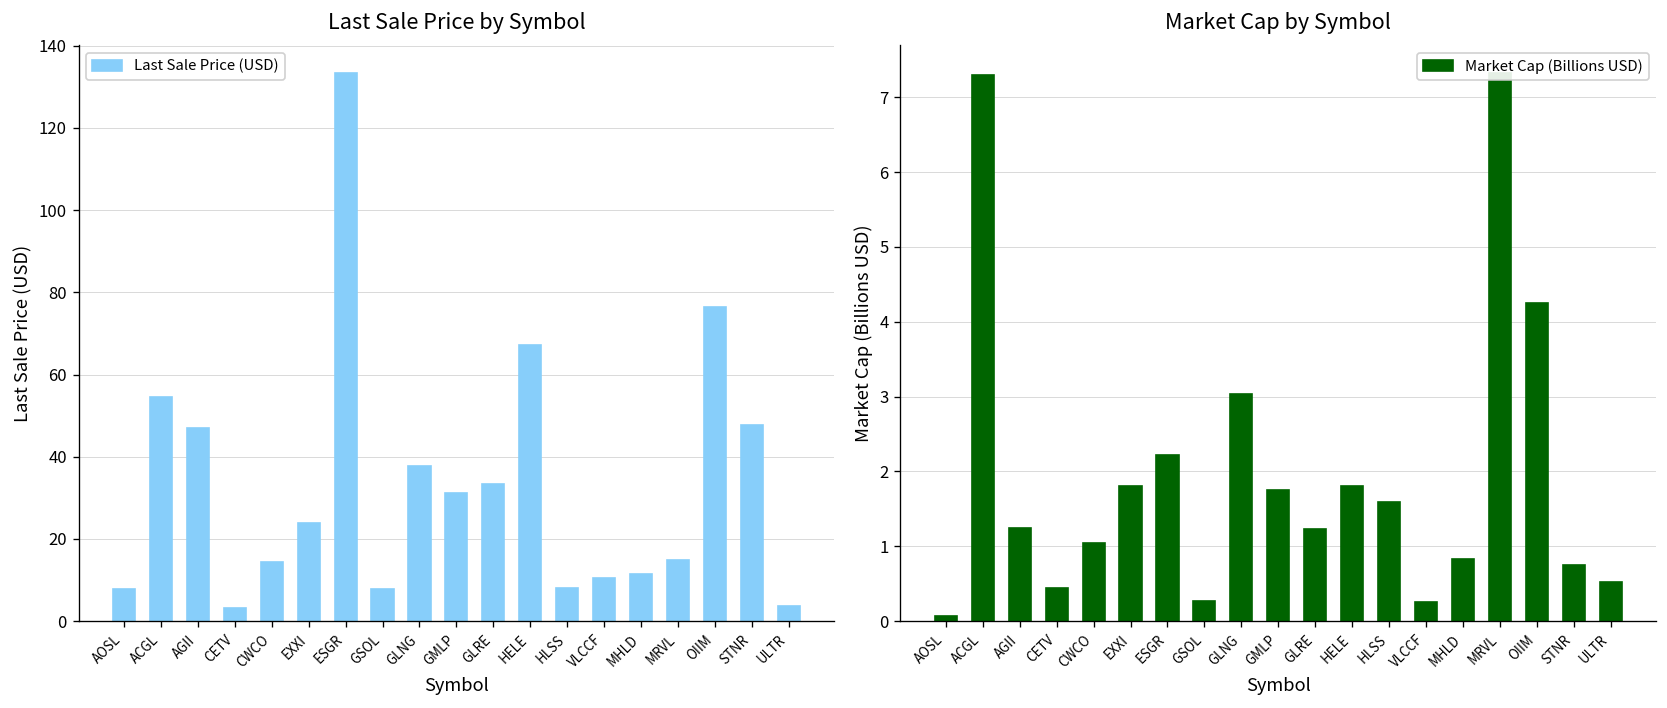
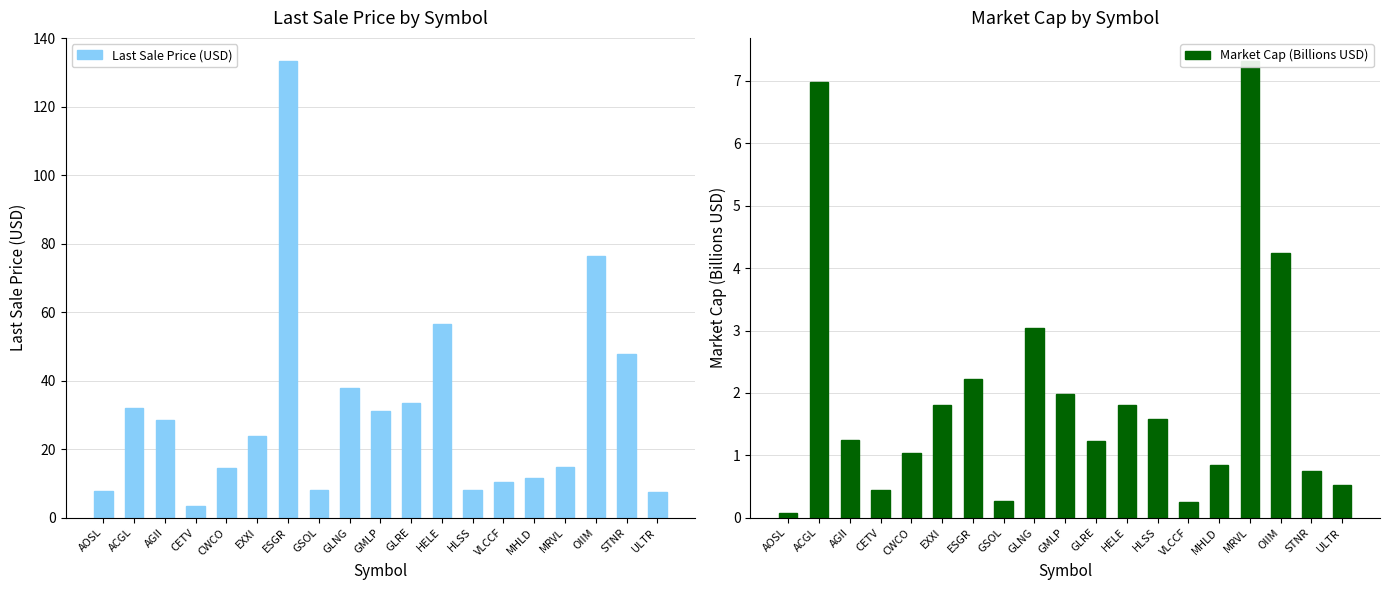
Last Sale Price by Symbol, ACGL: 55 -> 32
Last Sale Price by Symbol, AGII: 47 -> 28
Last Sale Price by Symbol, HELE: 67 -> 57
Last Sale Price by Symbol, ULTR: 4 -> 8
Market Cap by Symbol, ACGL: 7.3 -> 7.0
Market Cap by Symbol, GMLP: 1.8 -> 2.0
